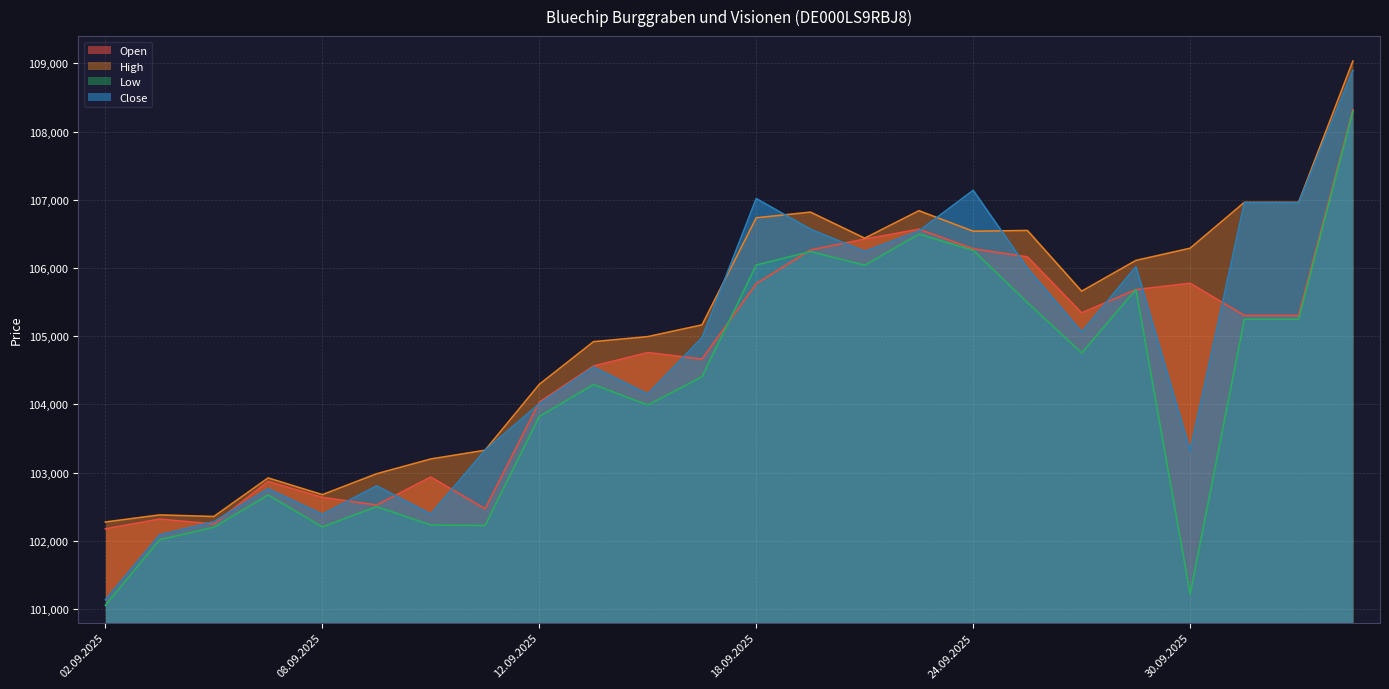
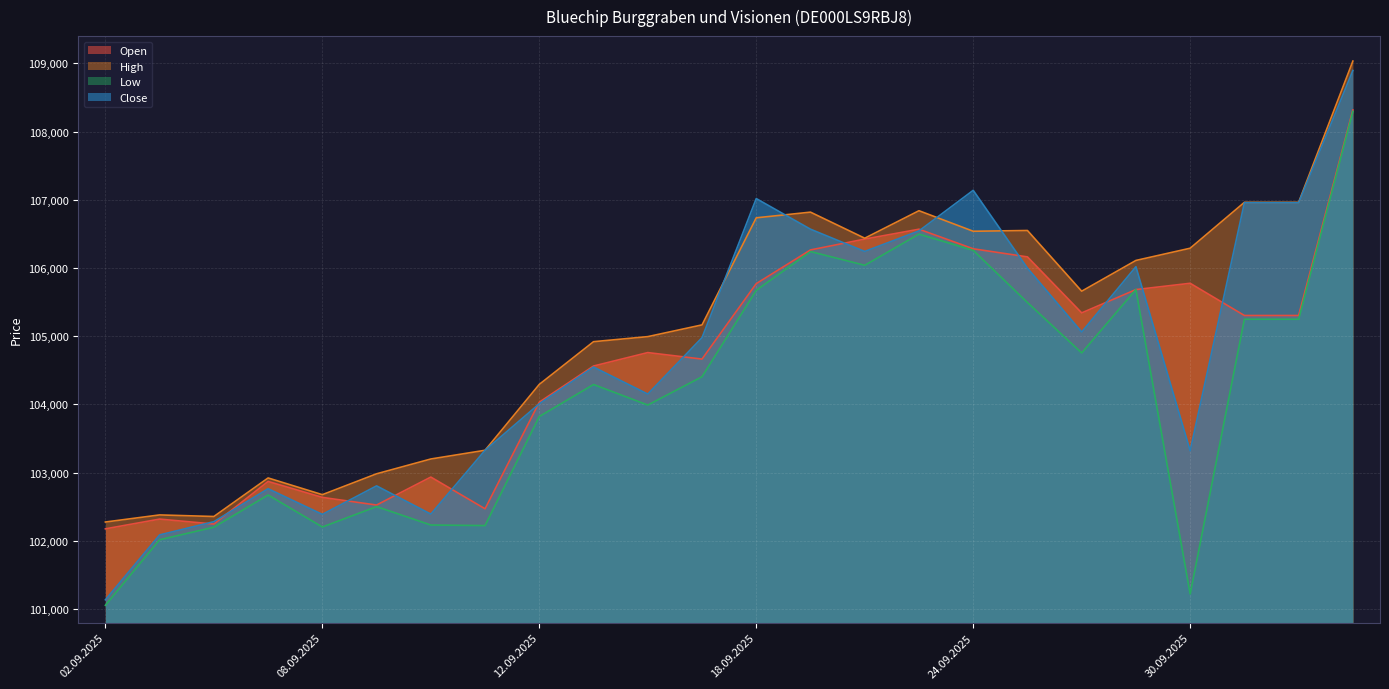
Low, 18.09.2025: 106,000 -> 105,700
